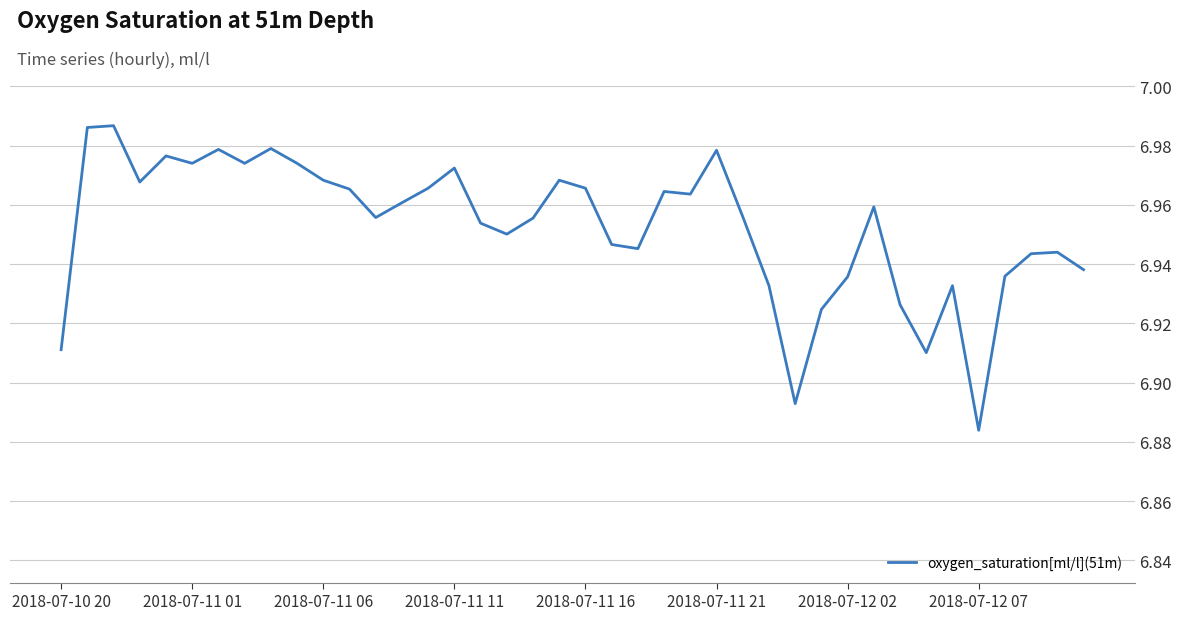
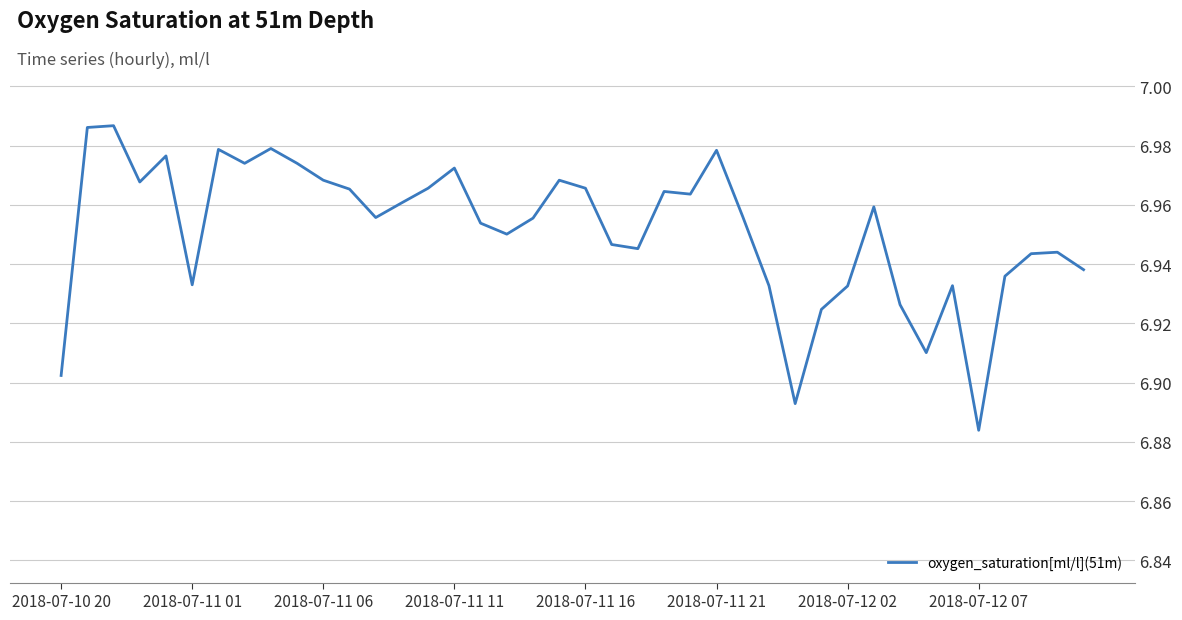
2018-07-10 20: 6.911 -> 6.902
2018-07-11 01: 6.974 -> 6.933
2018-07-12 02: 6.936 -> 6.933
